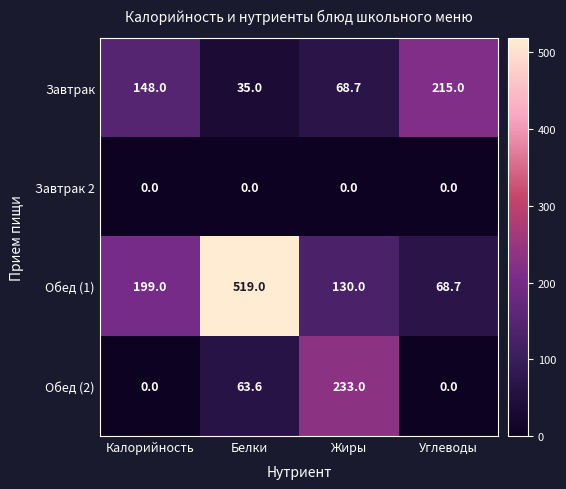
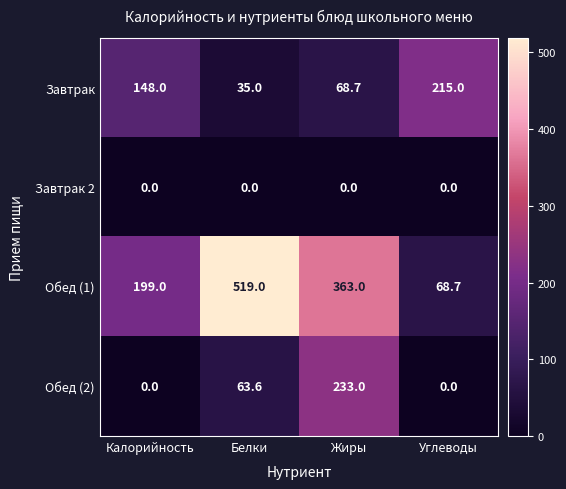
Обед (1), Жиры: 130.0 -> 363.0
